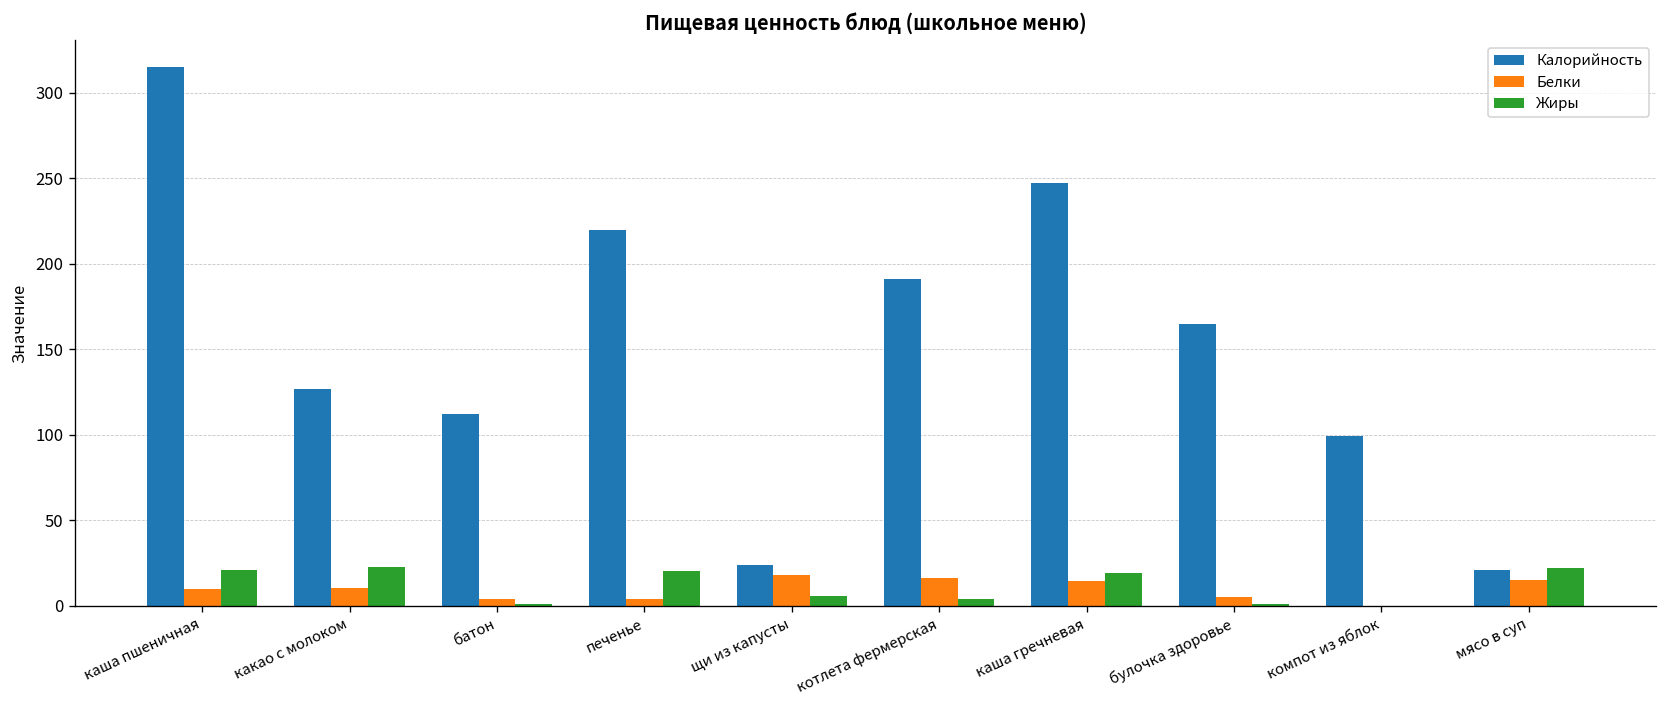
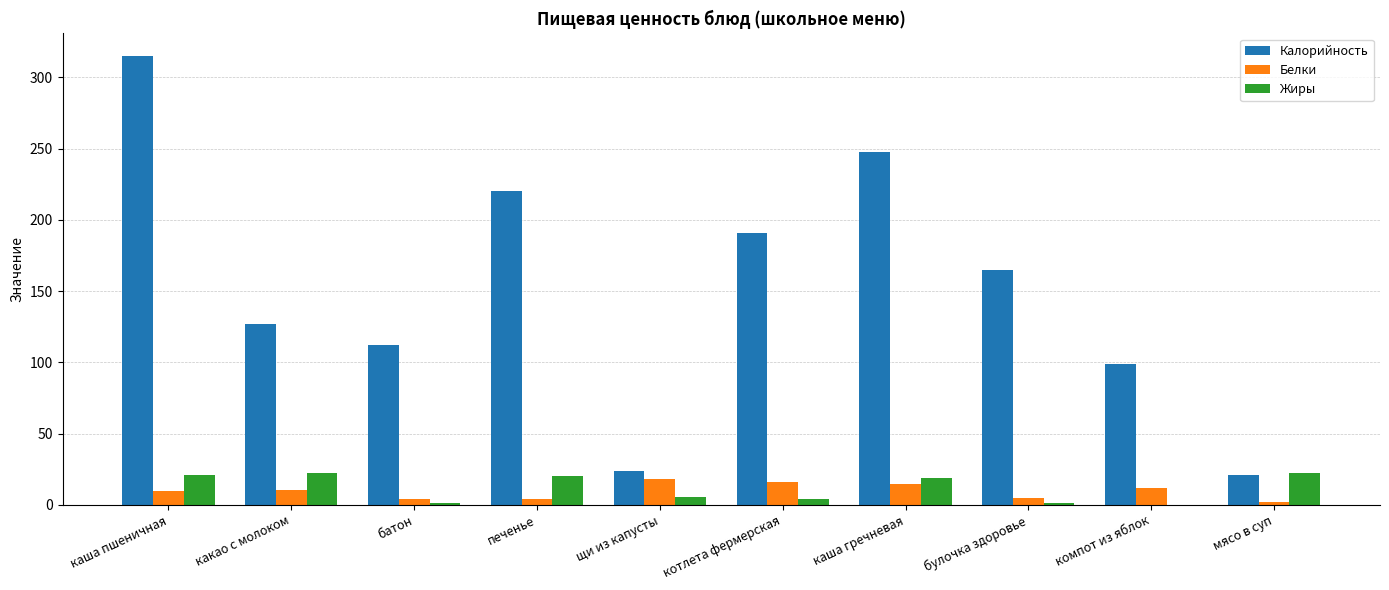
Белки, компот из яблок: 0 -> 11
Белки, мясо в суп: 15 -> 2
